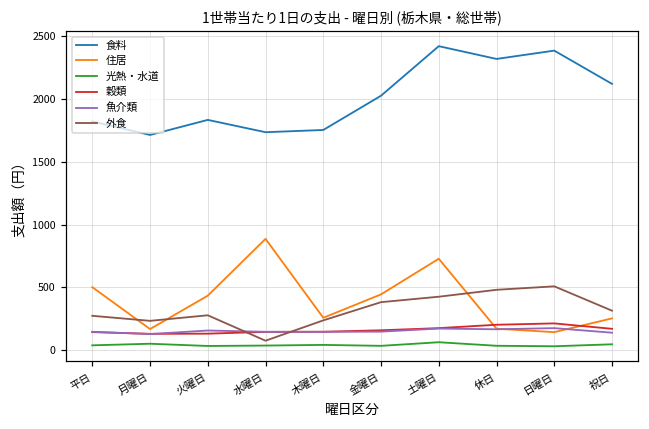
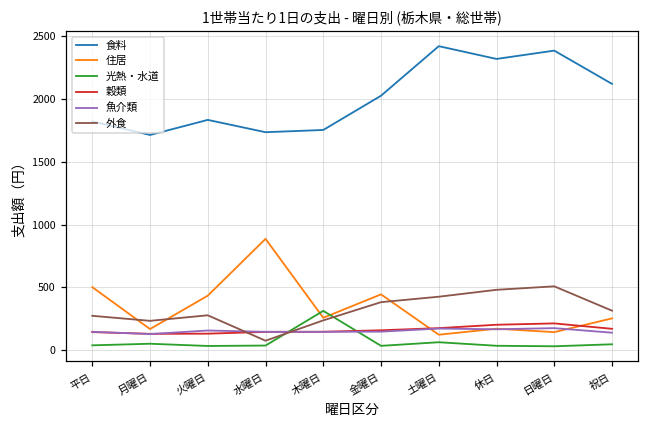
光熱・水道, 木曜日: 40 -> 310
住居, 土曜日: 730 -> 120
